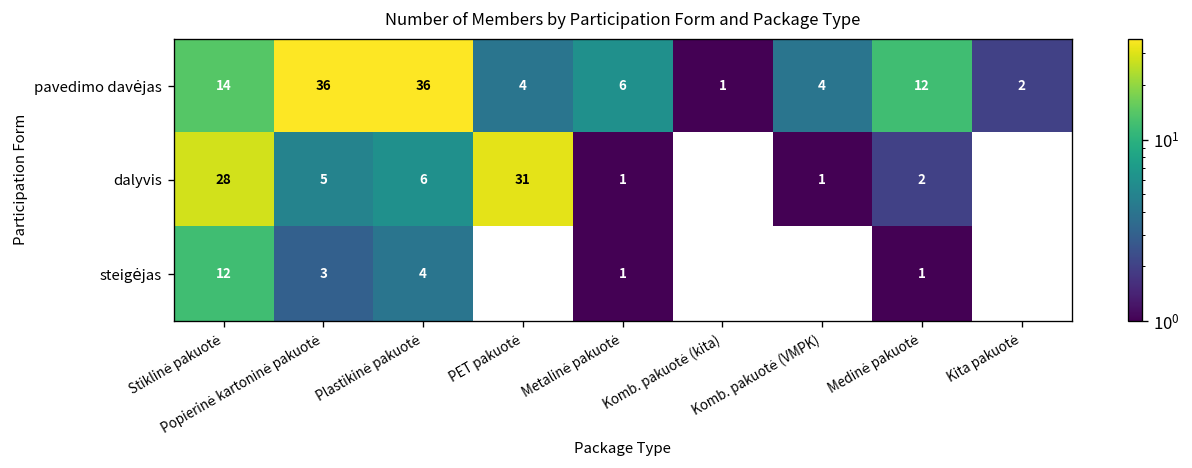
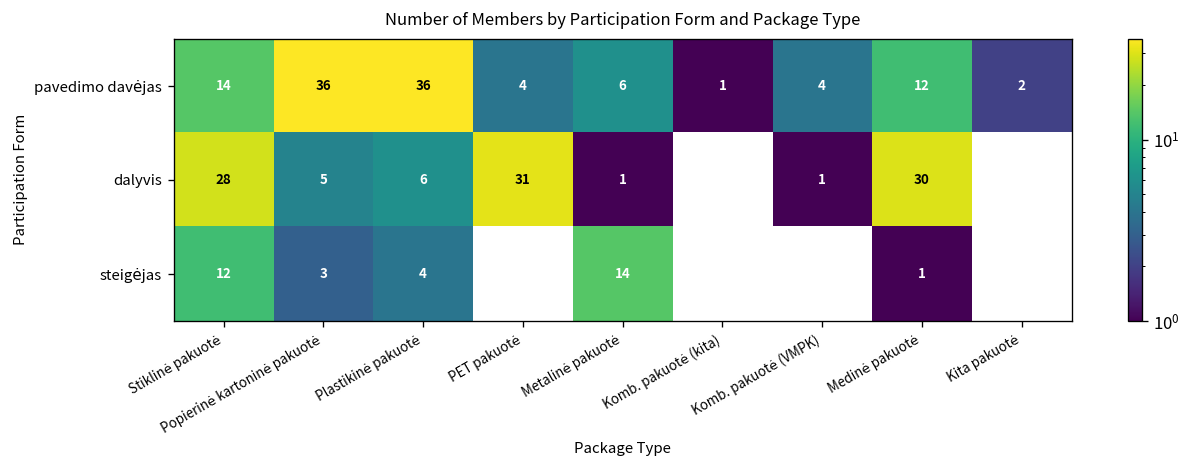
dalyvis, Medinė pakuotė: 2 -> 30
steigėjas, Metalinė pakuotė: 1 -> 14
